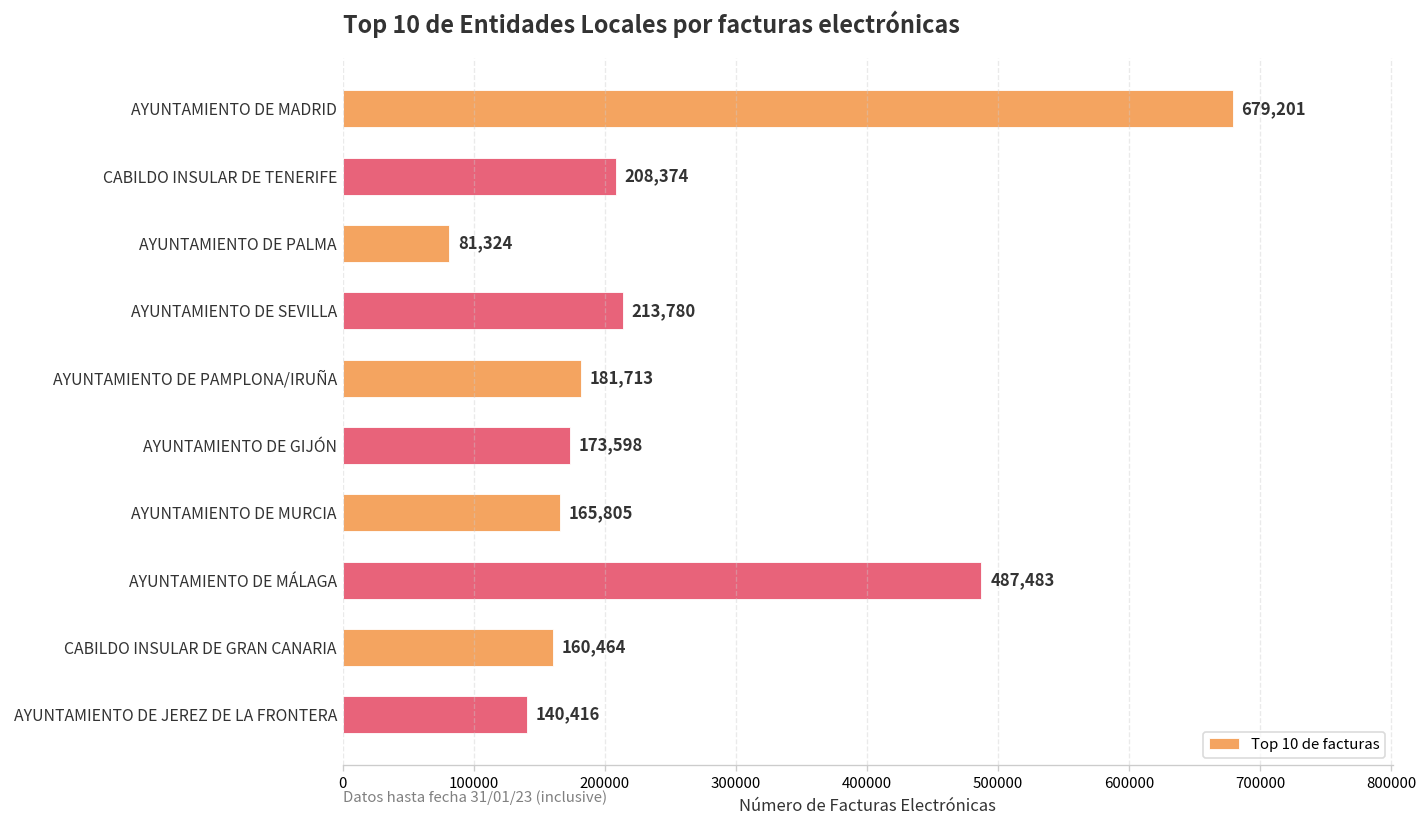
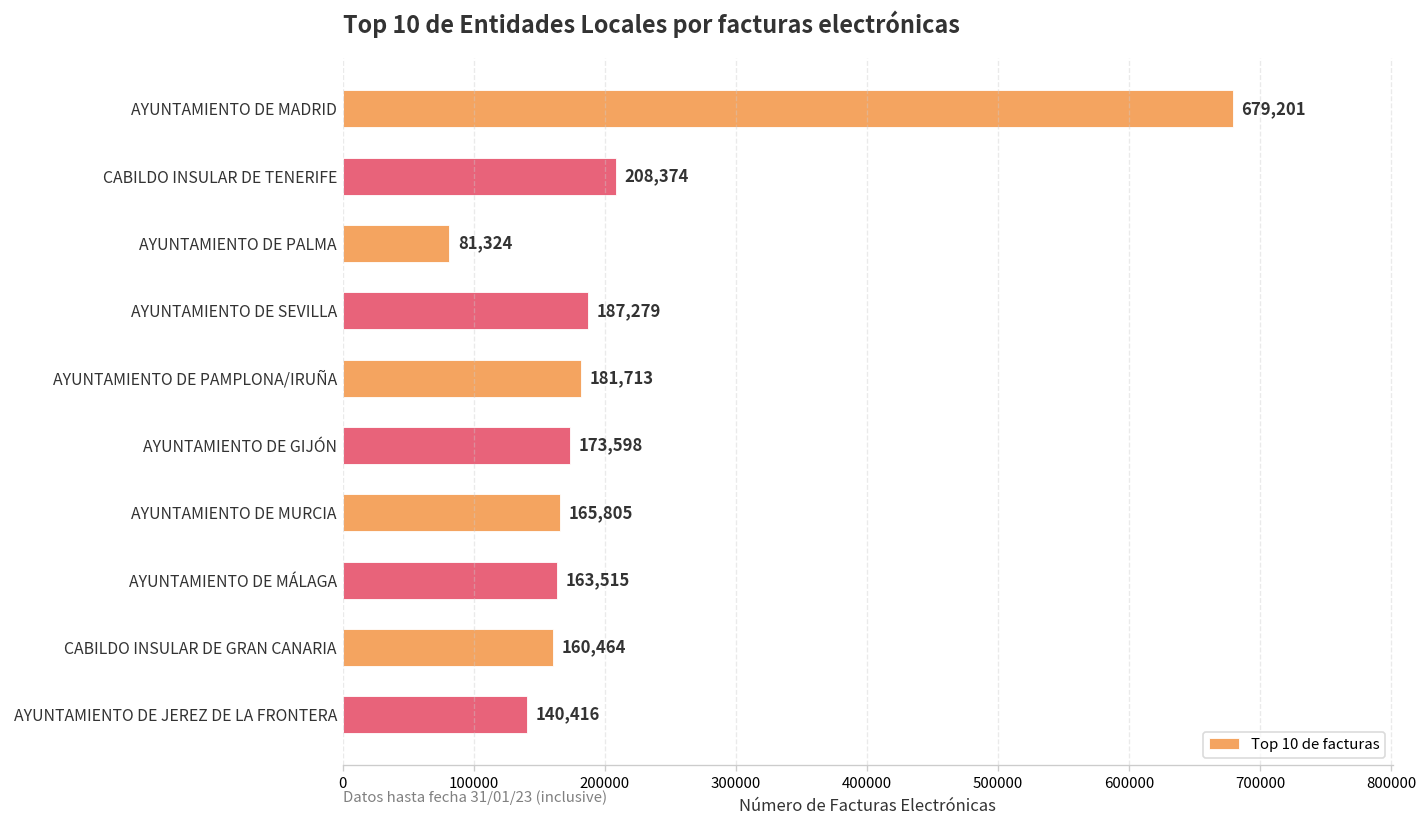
AYUNTAMIENTO DE SEVILLA: 213,780 -> 187,279
AYUNTAMIENTO DE MÁLAGA: 487,483 -> 163,515
